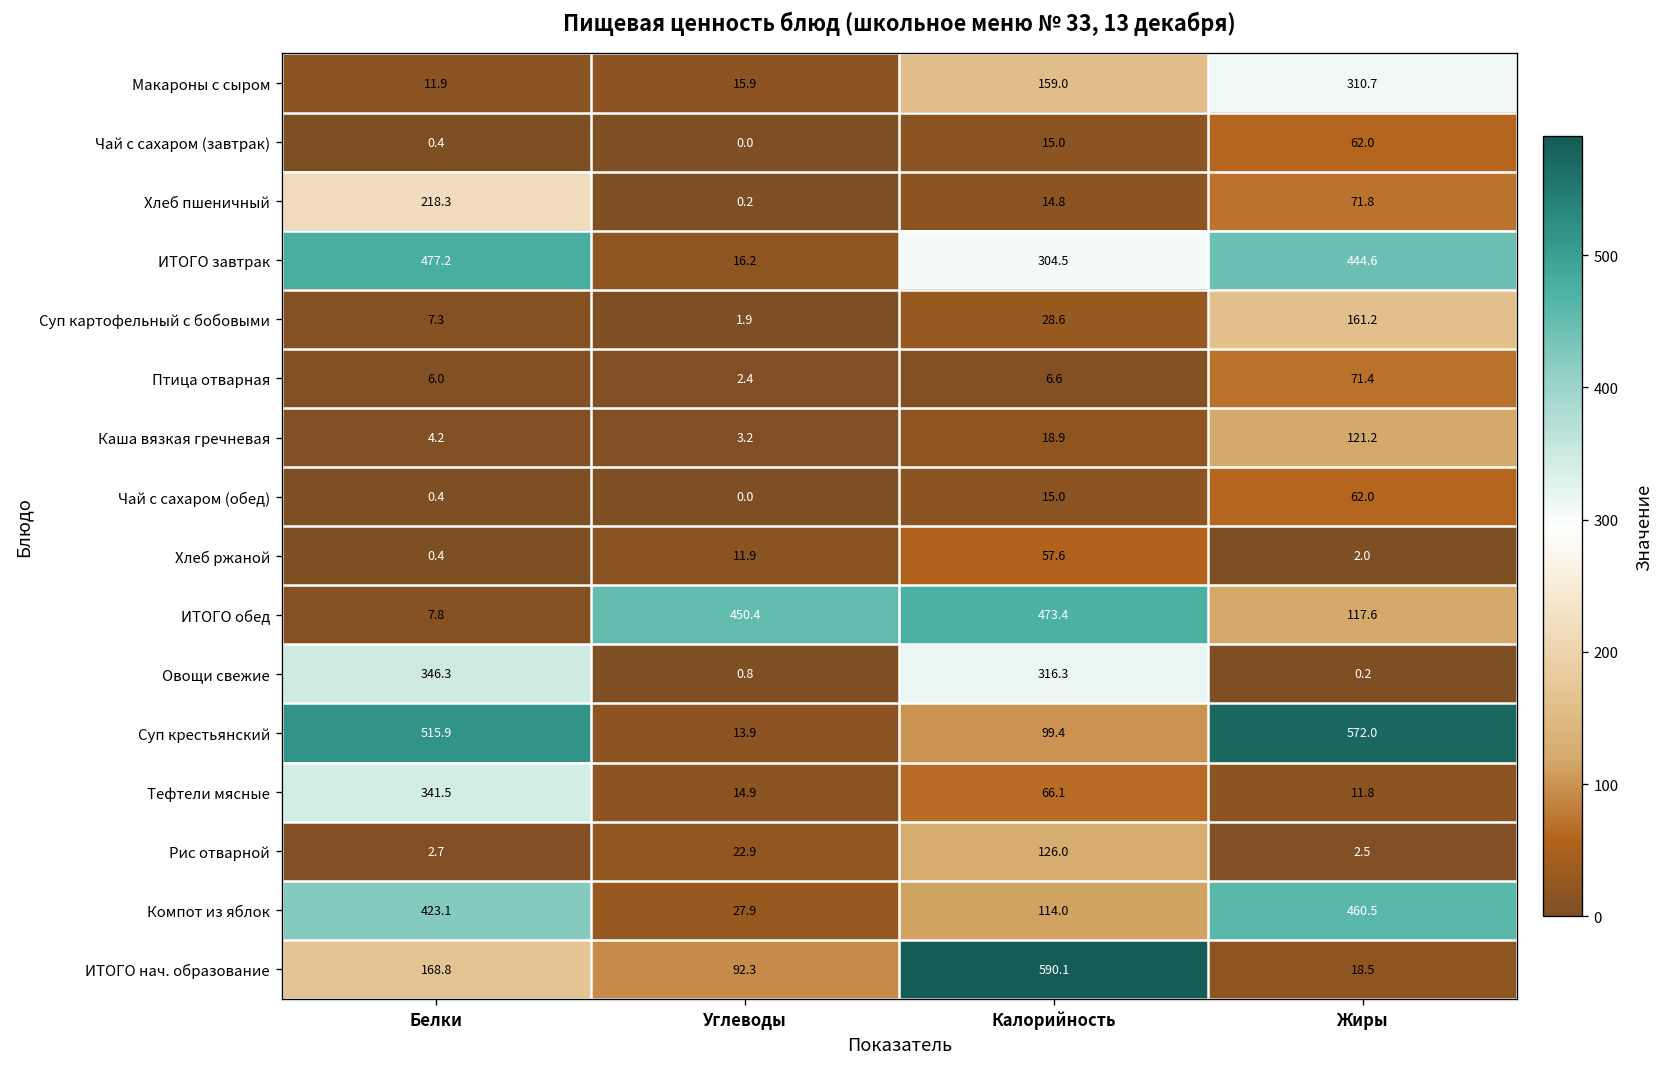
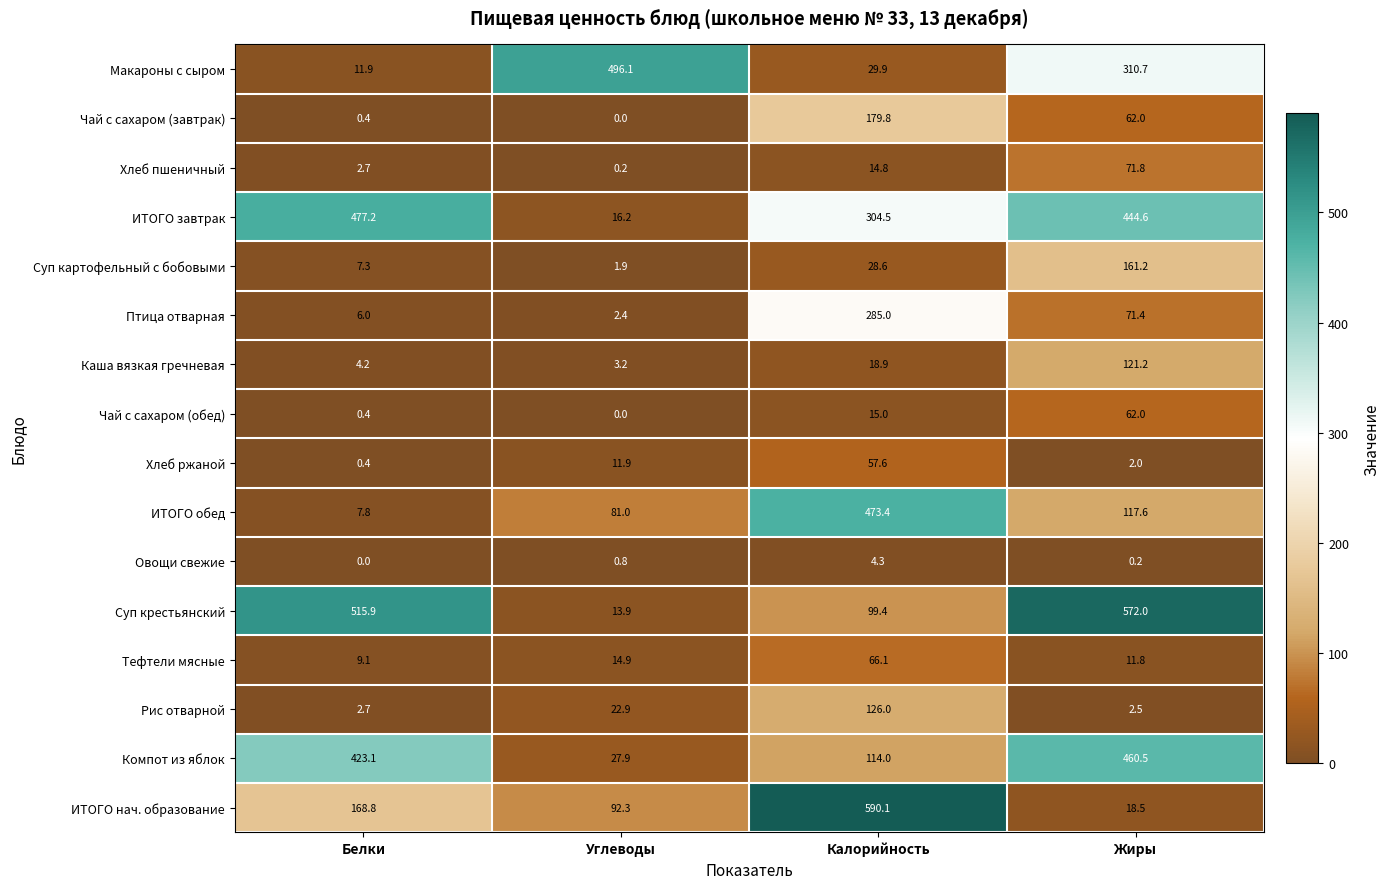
Макароны с сыром, Углеводы: 15.9 -> 496.1
Макароны с сыром, Калорийность: 159.0 -> 29.9
Чай с сахаром (завтрак), Калорийность: 15.0 -> 179.8
Хлеб пшеничный, Белки: 218.3 -> 2.7
Птица отварная, Калорийность: 6.6 -> 285.0
ИТОГО обед, Углеводы: 450.4 -> 81.0
Овощи свежие, Белки: 346.3 -> 0.0
Овощи свежие, Калорийность: 316.3 -> 4.3
Тефтели мясные, Белки: 341.5 -> 9.1
